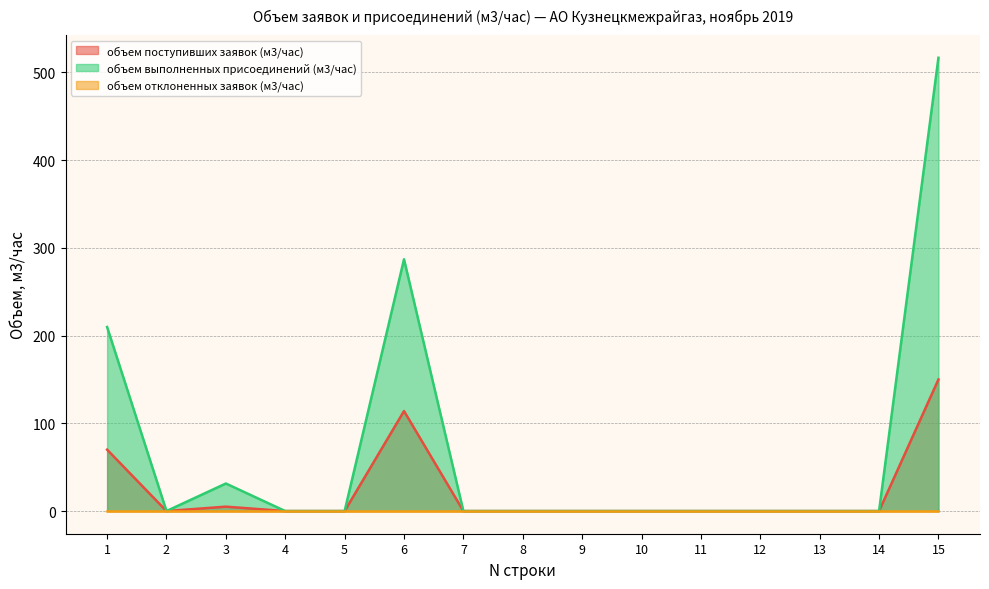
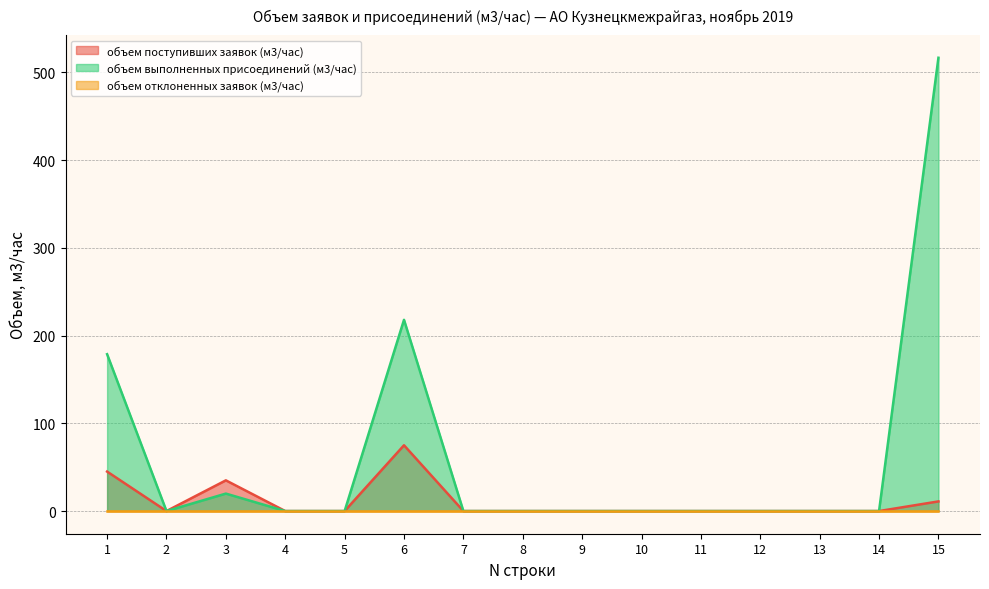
объем поступивших заявок (м3/час), 1: 70 -> 50
объем выполненных присоединений (м3/час), 1: 210 -> 180
объем поступивших заявок (м3/час), 3: 10 -> 40
объем выполненных присоединений (м3/час), 3: 30 -> 20
объем поступивших заявок (м3/час), 6: 110 -> 80
объем выполненных присоединений (м3/час), 6: 290 -> 220
объем поступивших заявок (м3/час), 15: 150 -> 10
